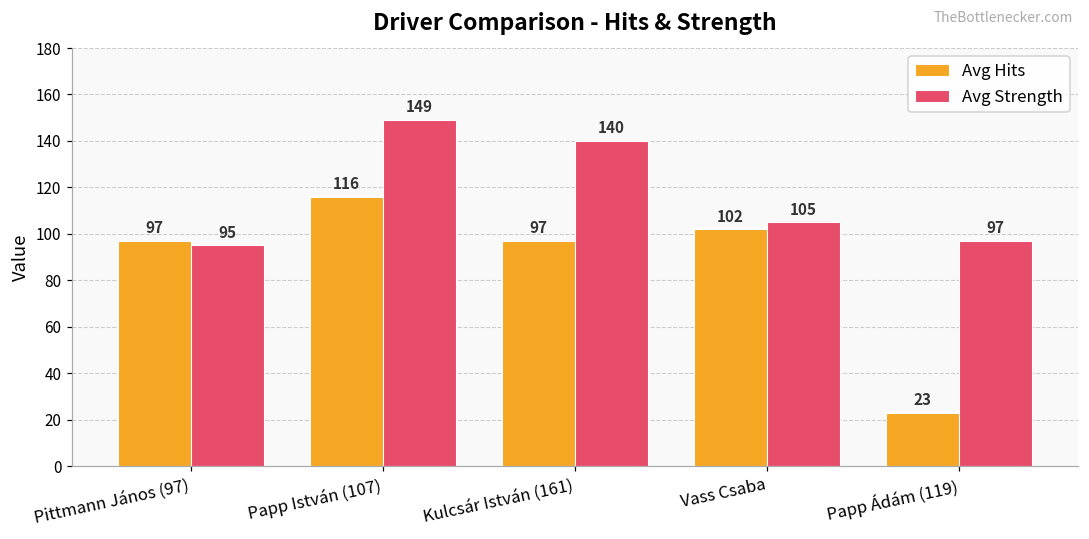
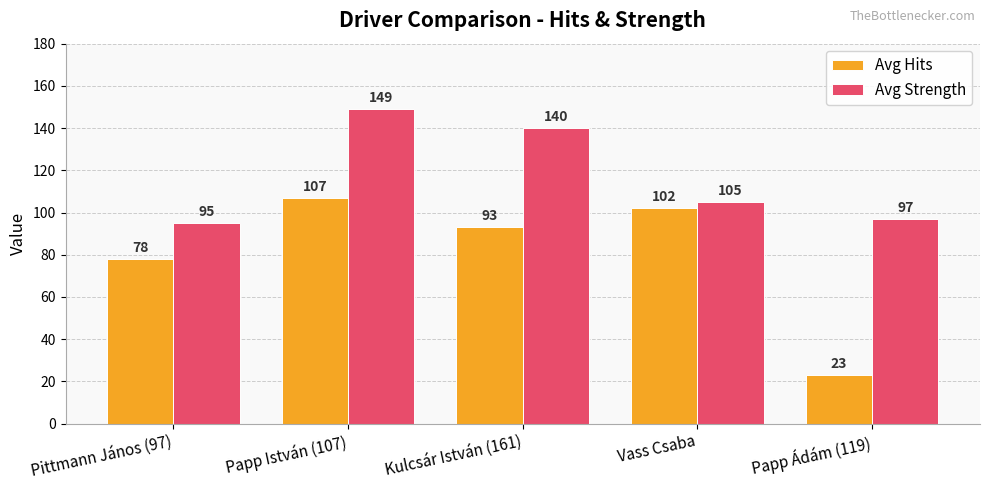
Avg Hits, Pittmann János (97): 97 -> 78
Avg Hits, Papp István (107): 116 -> 107
Avg Hits, Kulcsár István (161): 97 -> 93
